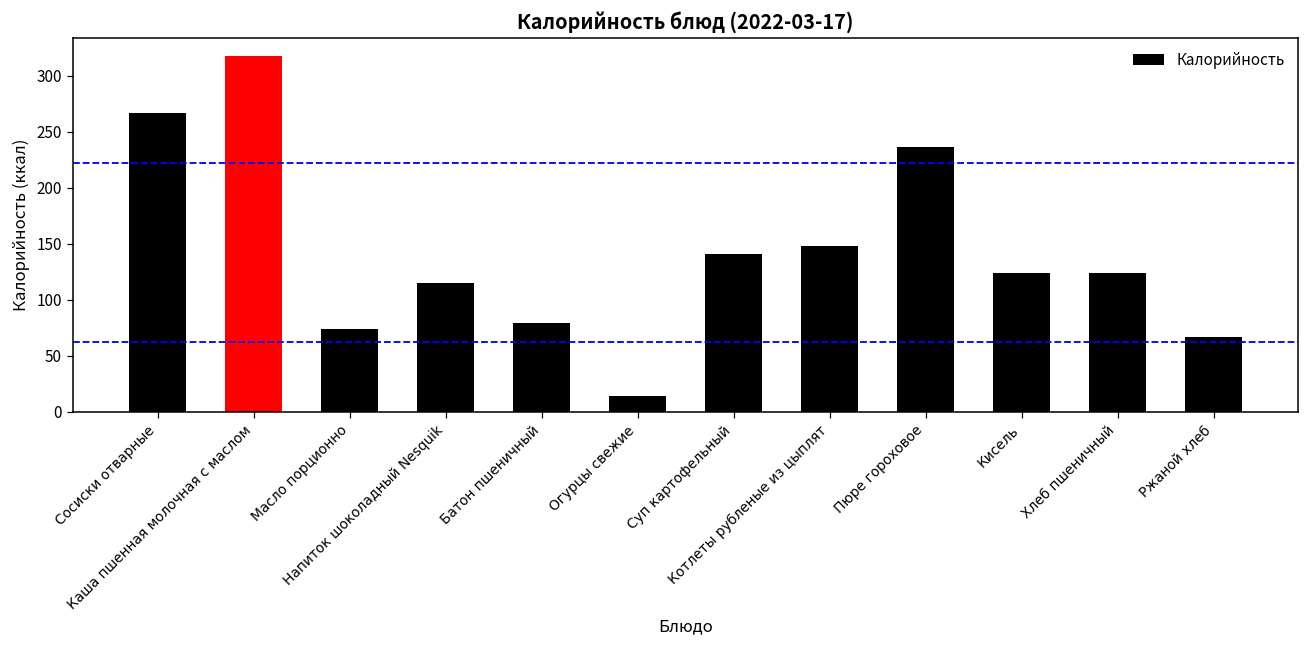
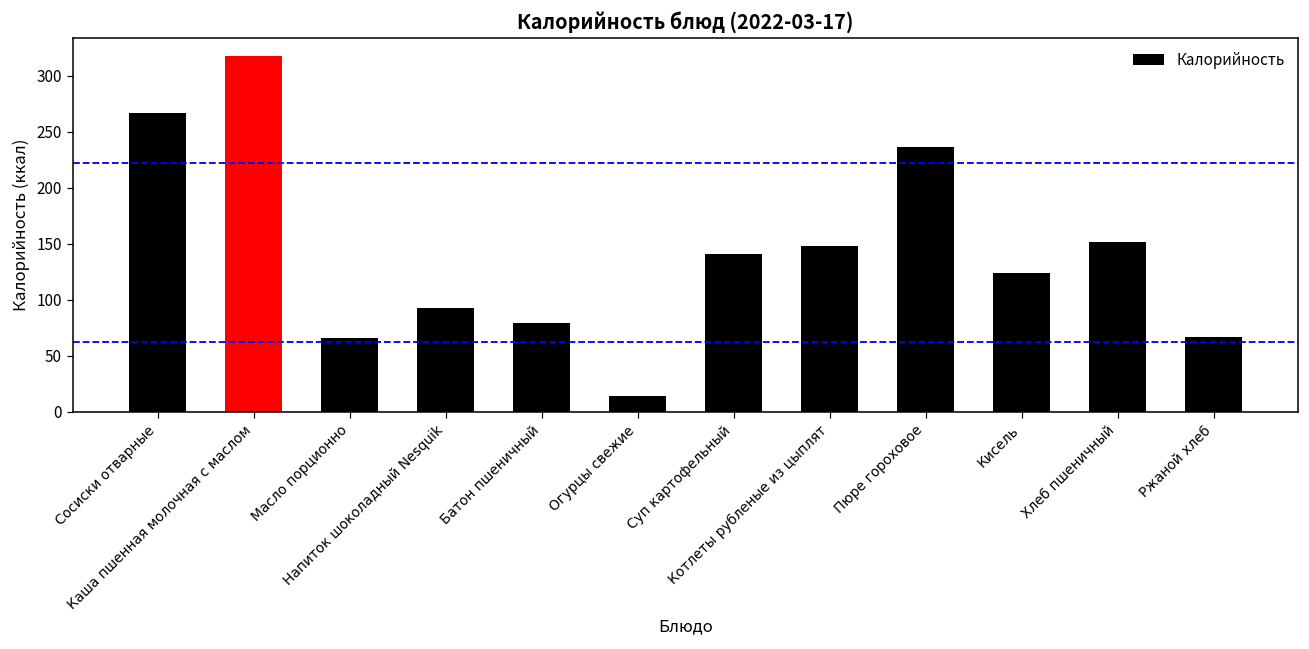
Масло порционно: 74 -> 66
Напиток шоколадный Nesquik: 115 -> 93
Хлеб пшеничный: 124 -> 152
